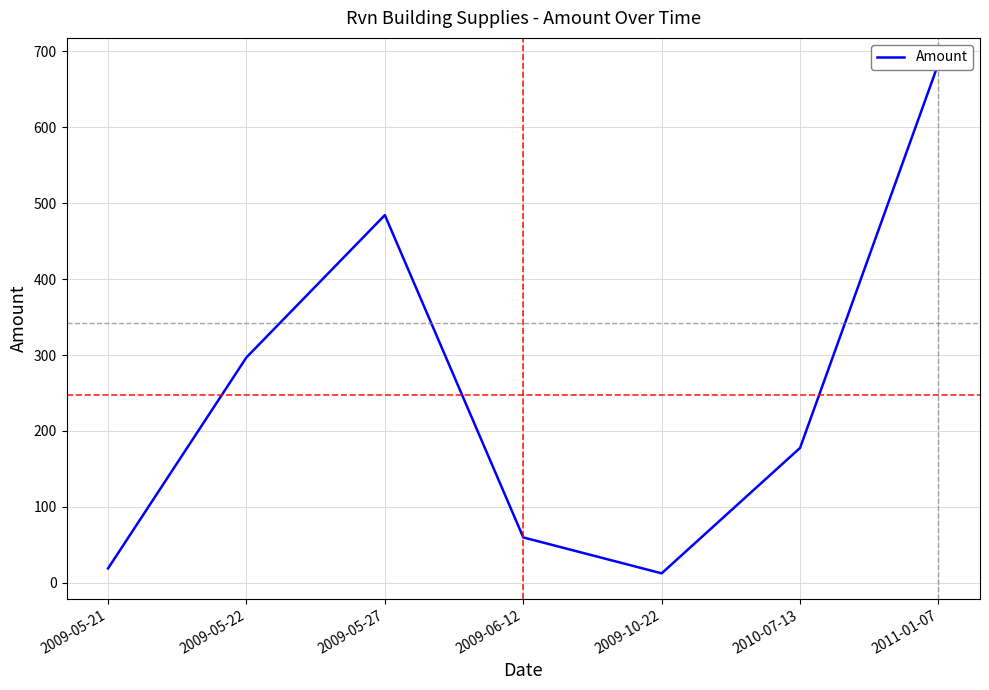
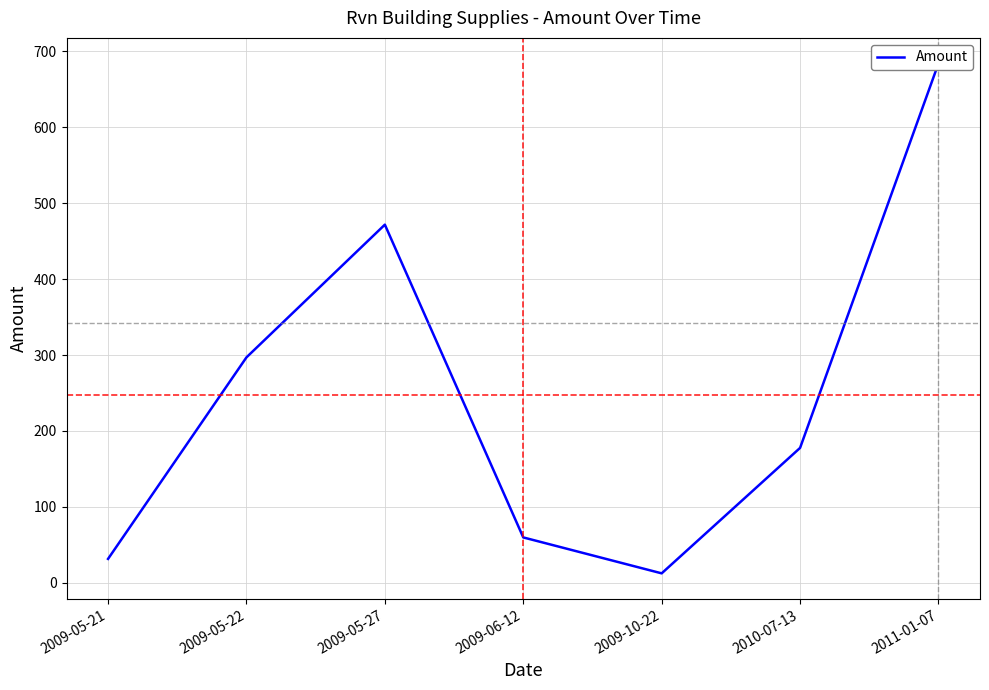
2009-05-21: 20 -> 30
2009-05-27: 480 -> 470
